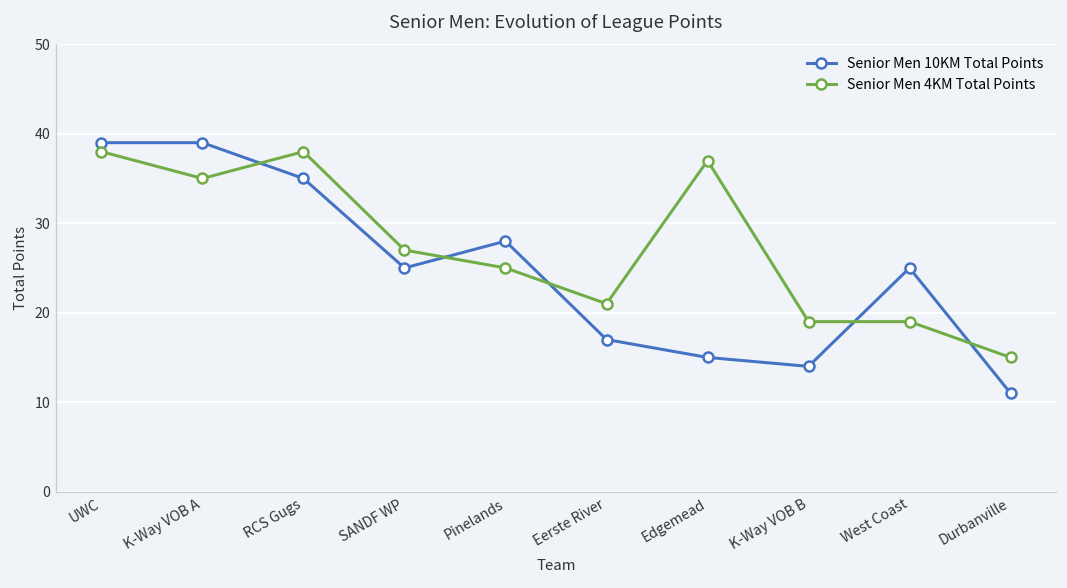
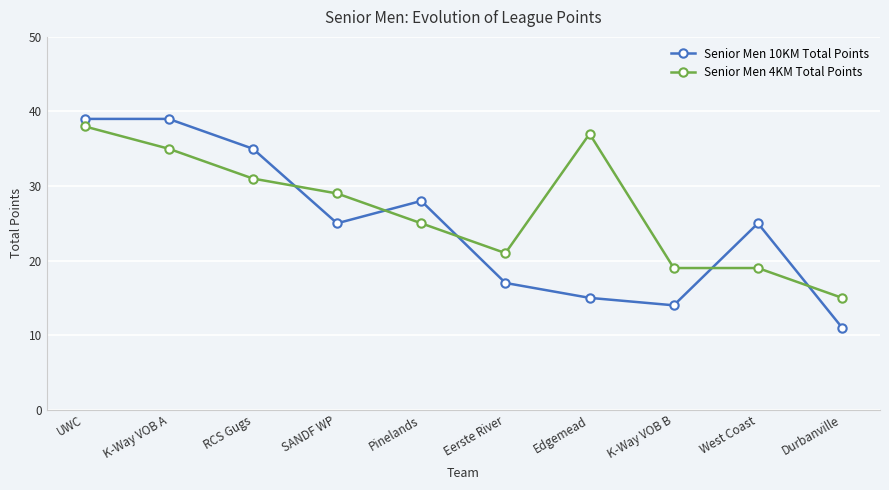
Senior Men 4KM Total Points, RCS Gugs: 38 -> 31
Senior Men 4KM Total Points, SANDF WP: 27 -> 29
